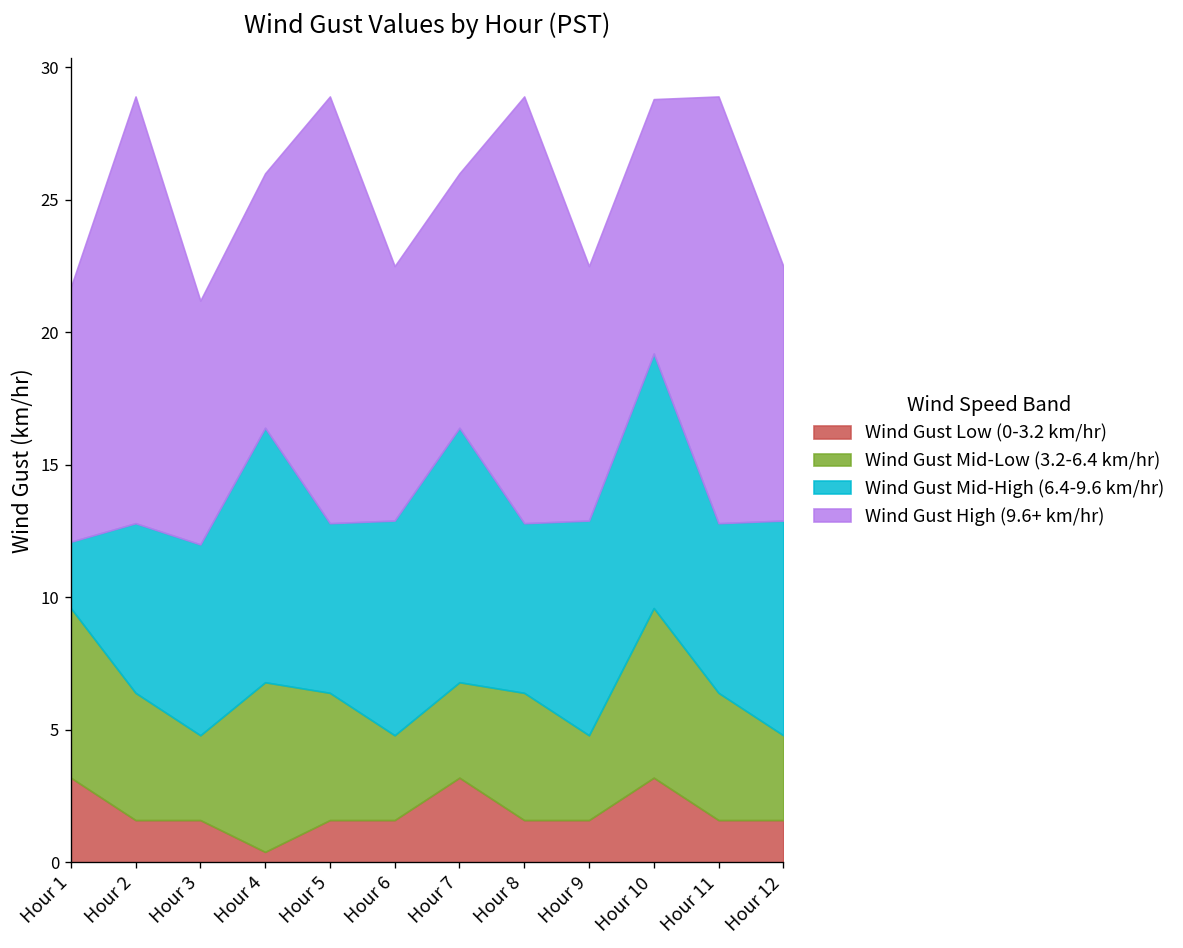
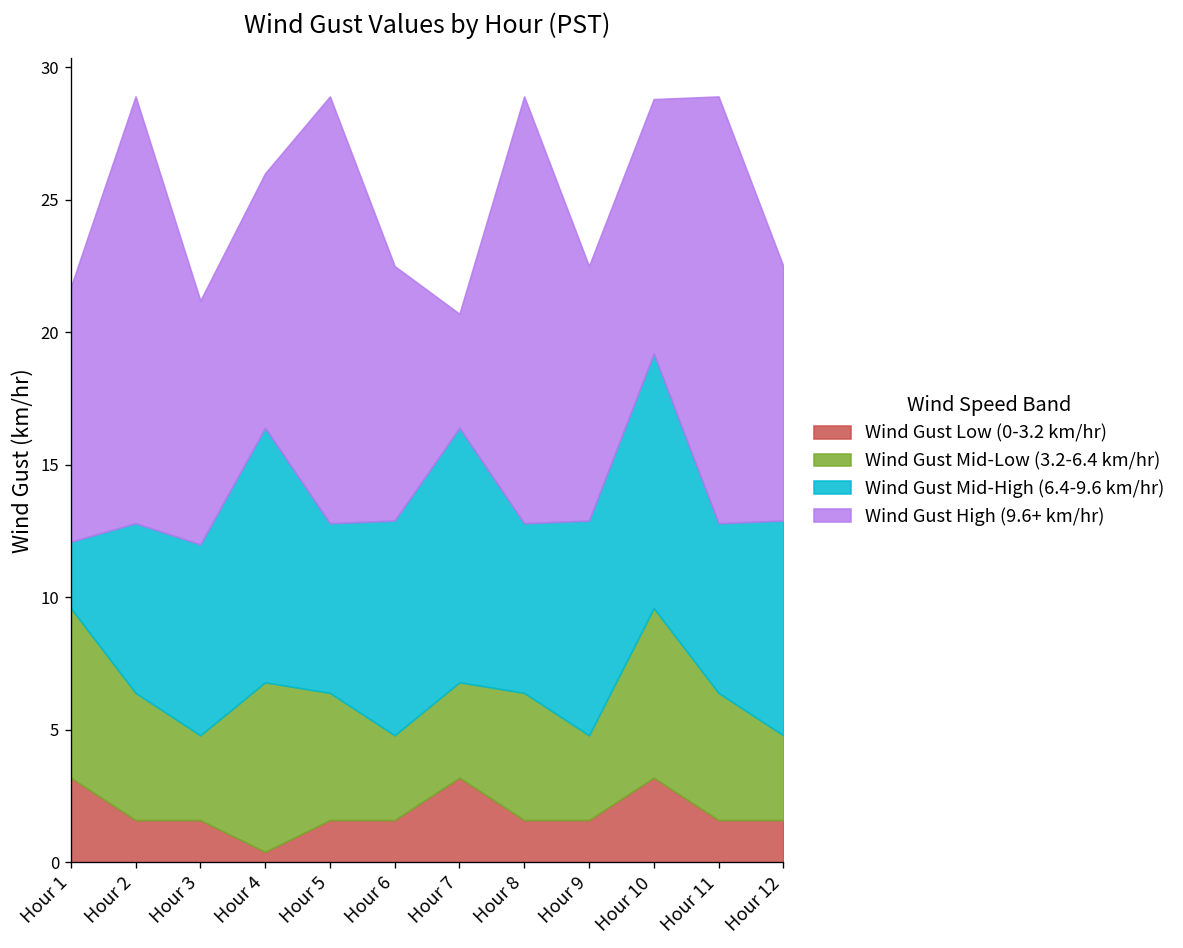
Wind Gust High (9.6+ km/hr), Hour 7: 9.6 -> 4.3
